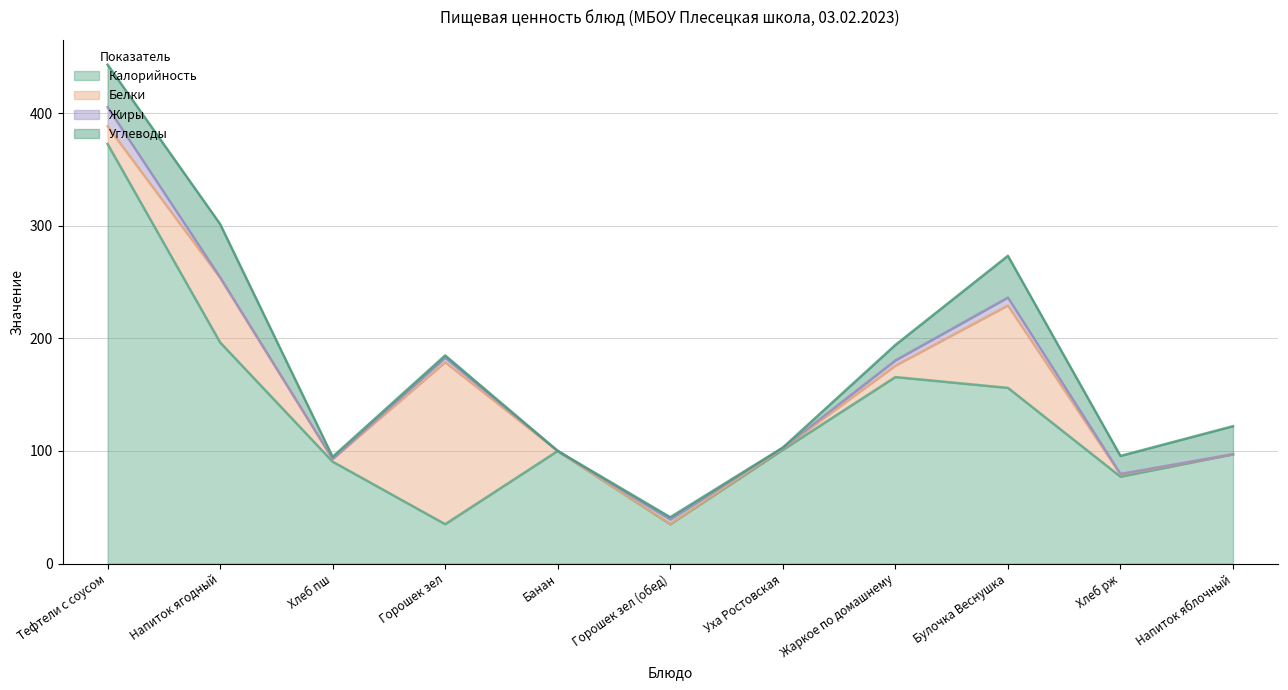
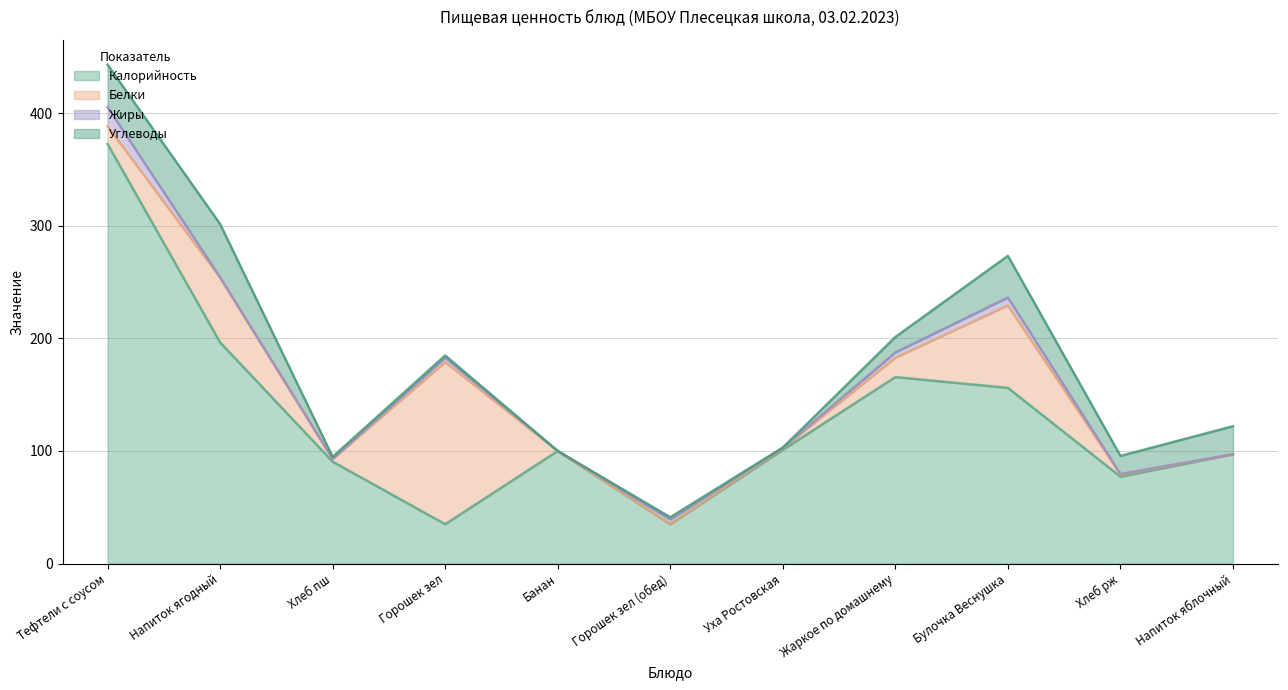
Белки, Жаркое по домашнему: 10 -> 17
